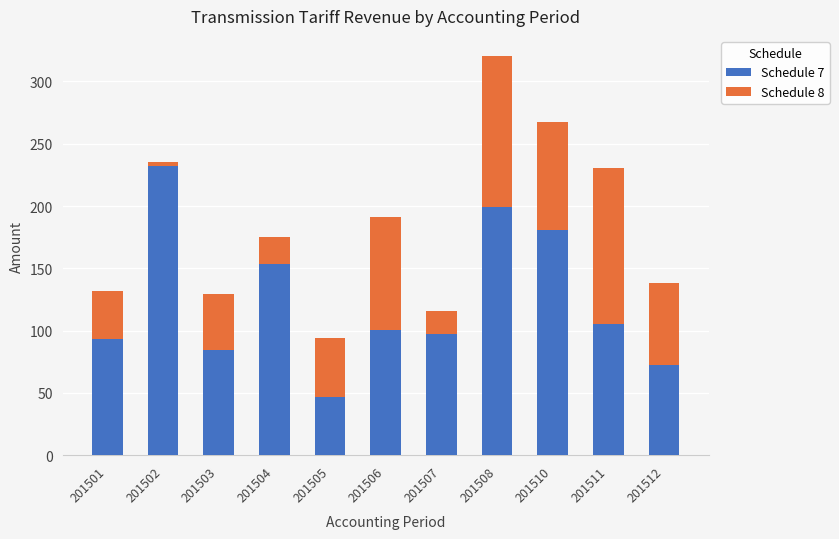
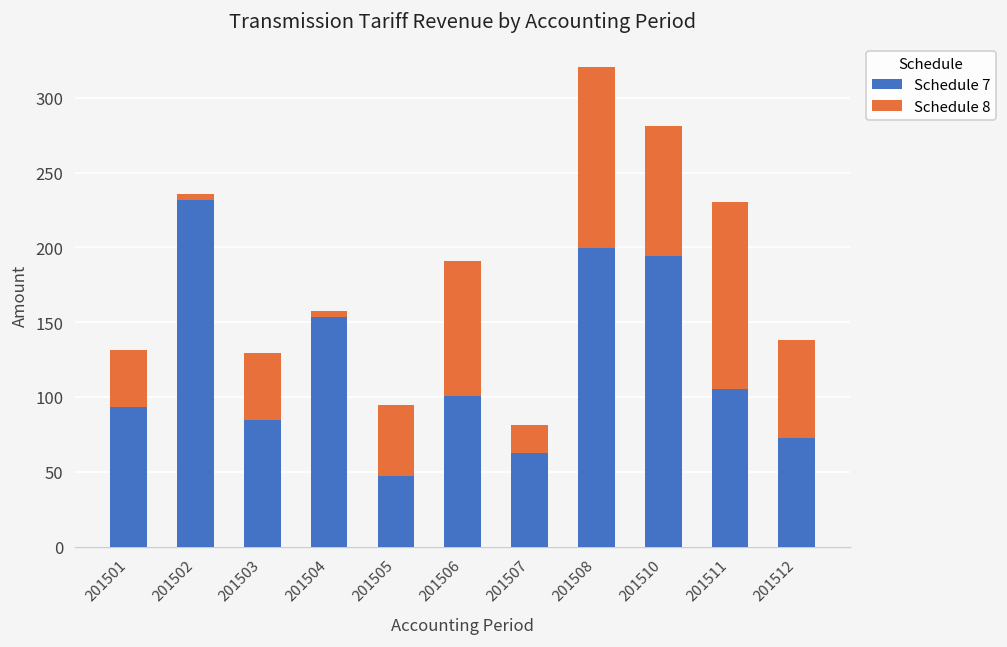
Schedule 8, 201504: 22 -> 4
Schedule 7, 201507: 97 -> 63
Schedule 7, 201510: 180 -> 194
